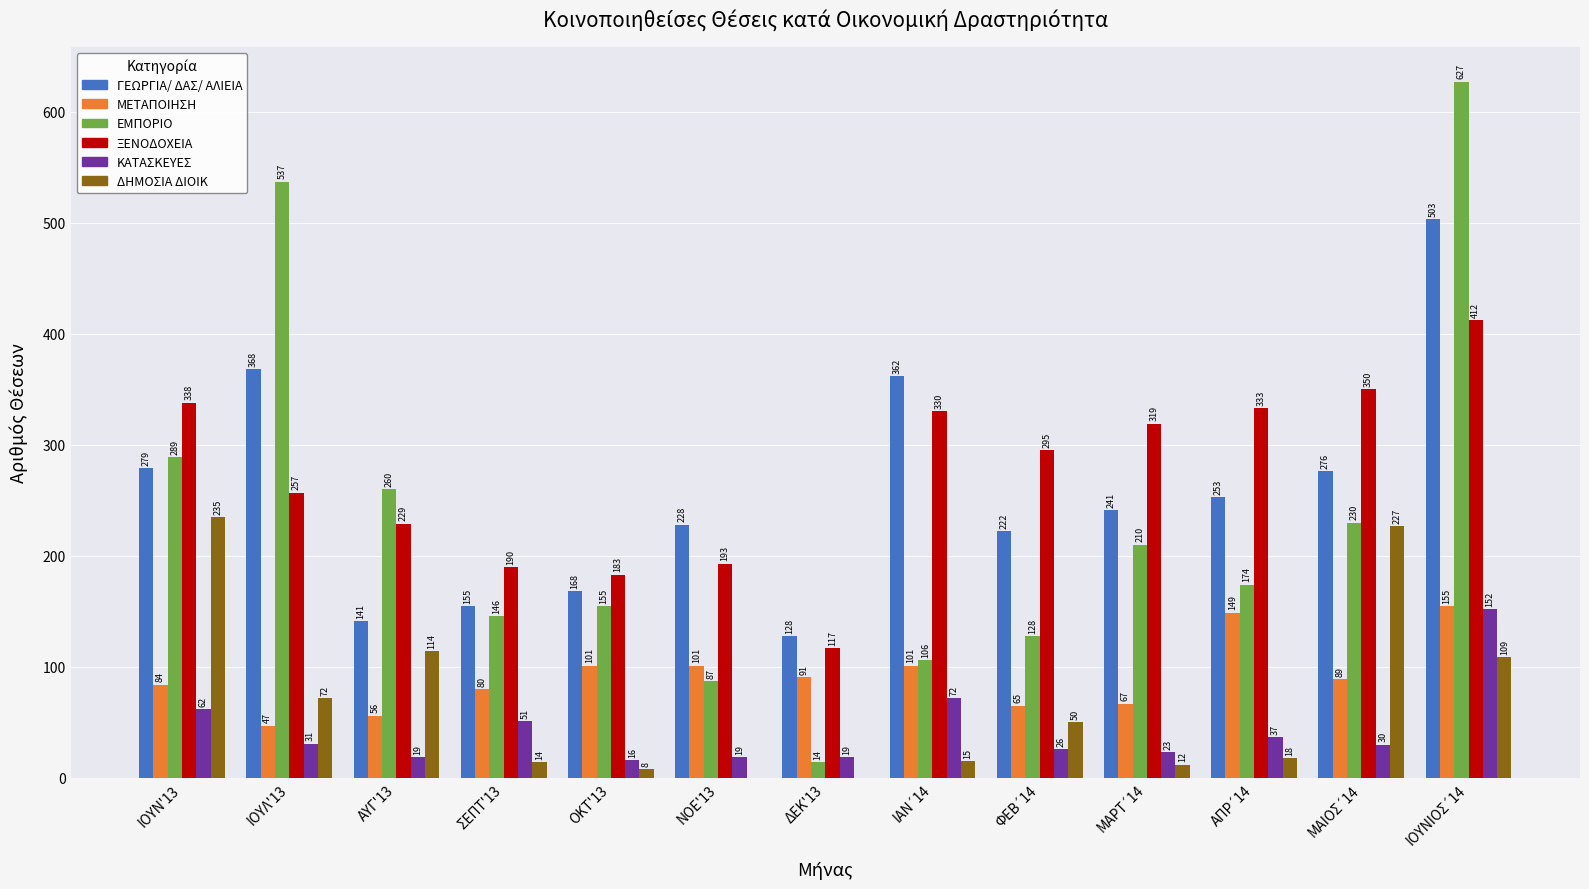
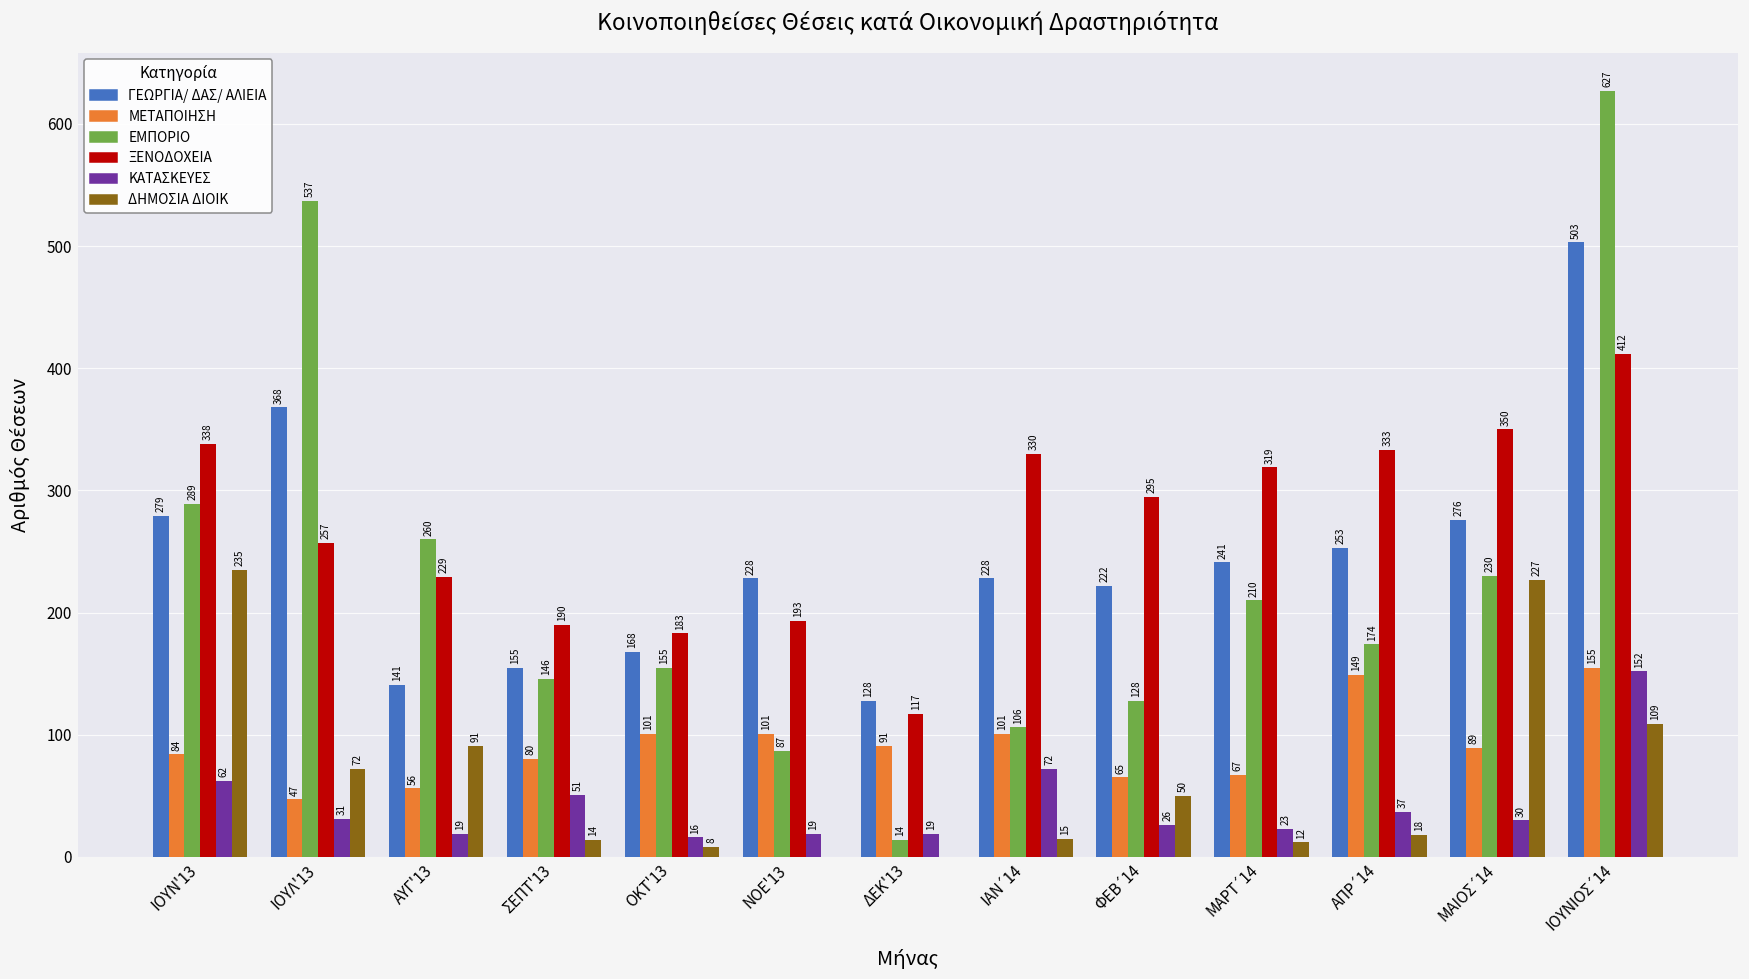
ΔΗΜΟΣΙΑ ΔΙΟΙΚ, ΑΥΓ'13: 114 -> 91
ΓΕΩΡΓΙΑ/ ΔΑΣ/ ΑΛΙΕΙΑ, ΙΑΝ΄14: 362 -> 228
